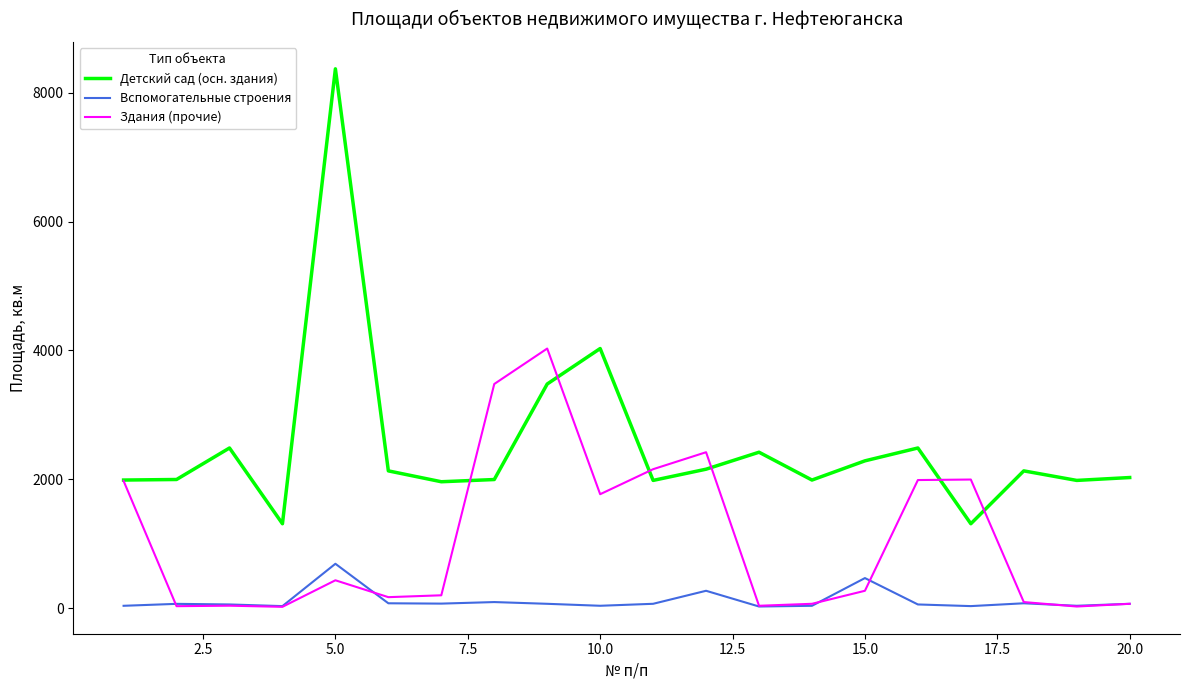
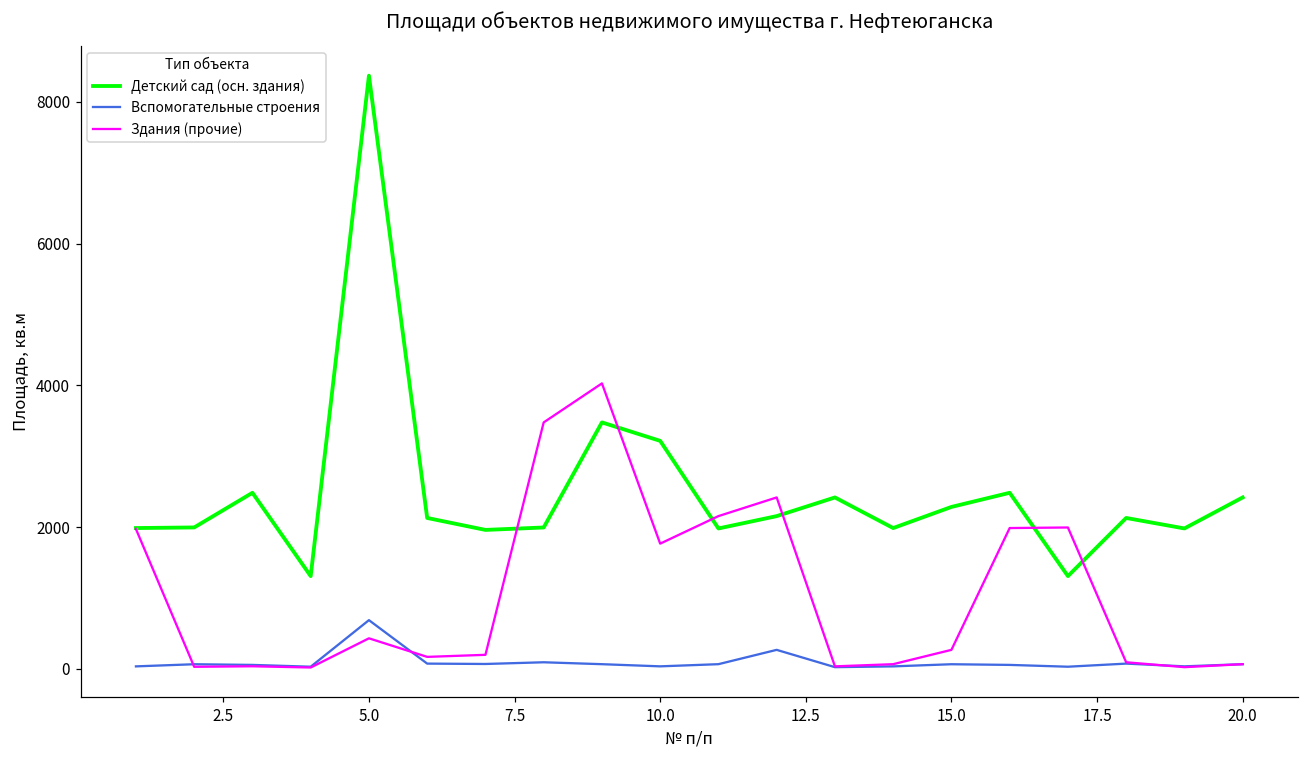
Детский сад (осн. здания), 10.0: 4000 -> 3200
Вспомогательные строения, 15.0: 500 -> 100
Детский сад (осн. здания), 20.0: 2000 -> 2400
